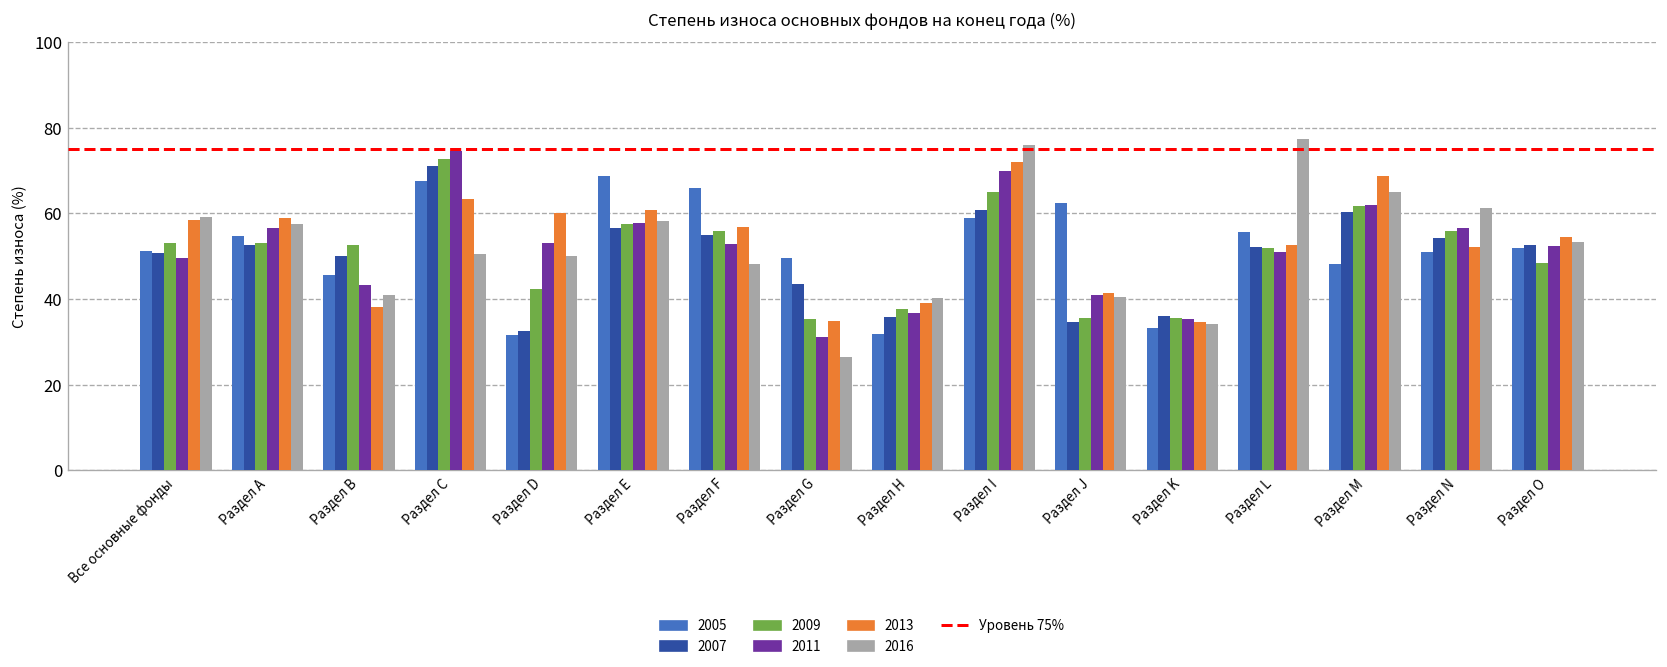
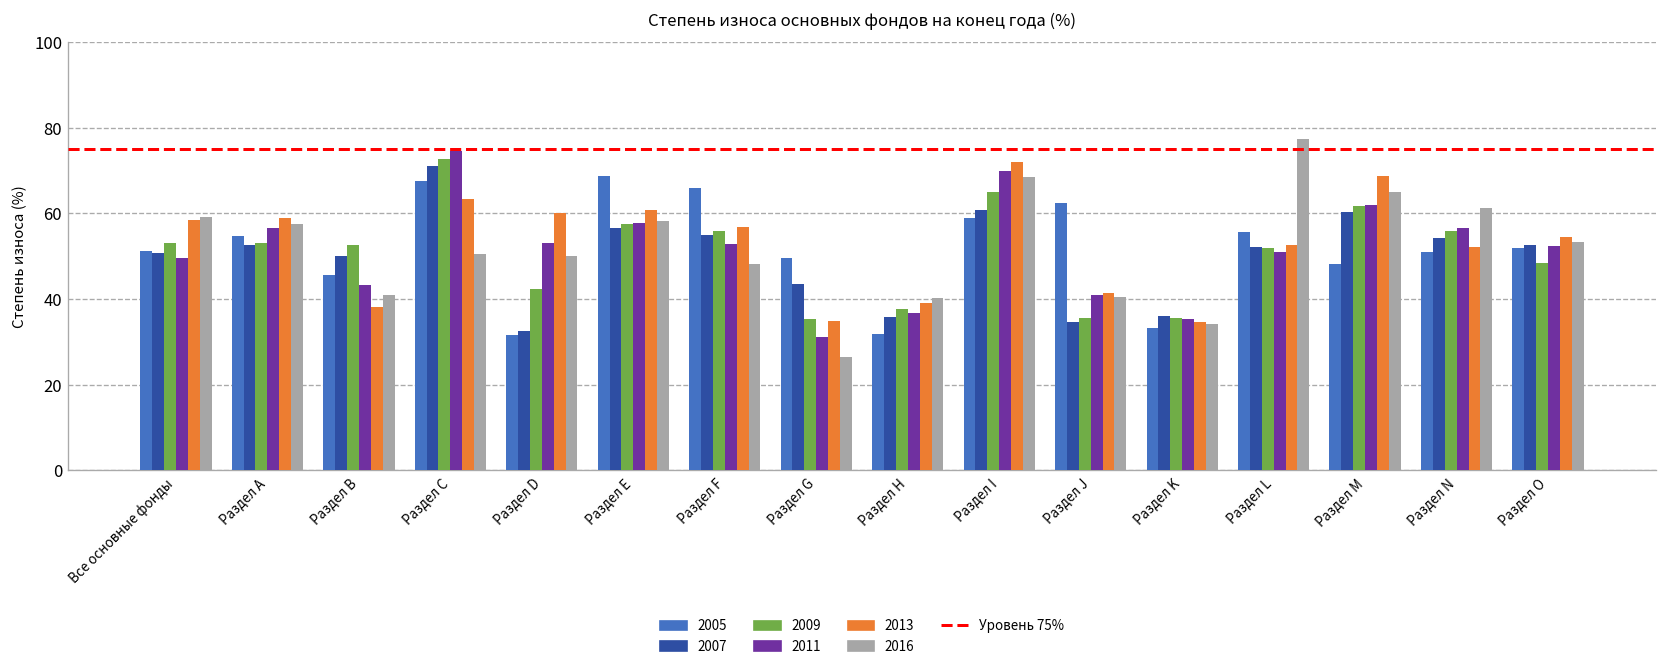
2016, Раздел I: 76 -> 69
